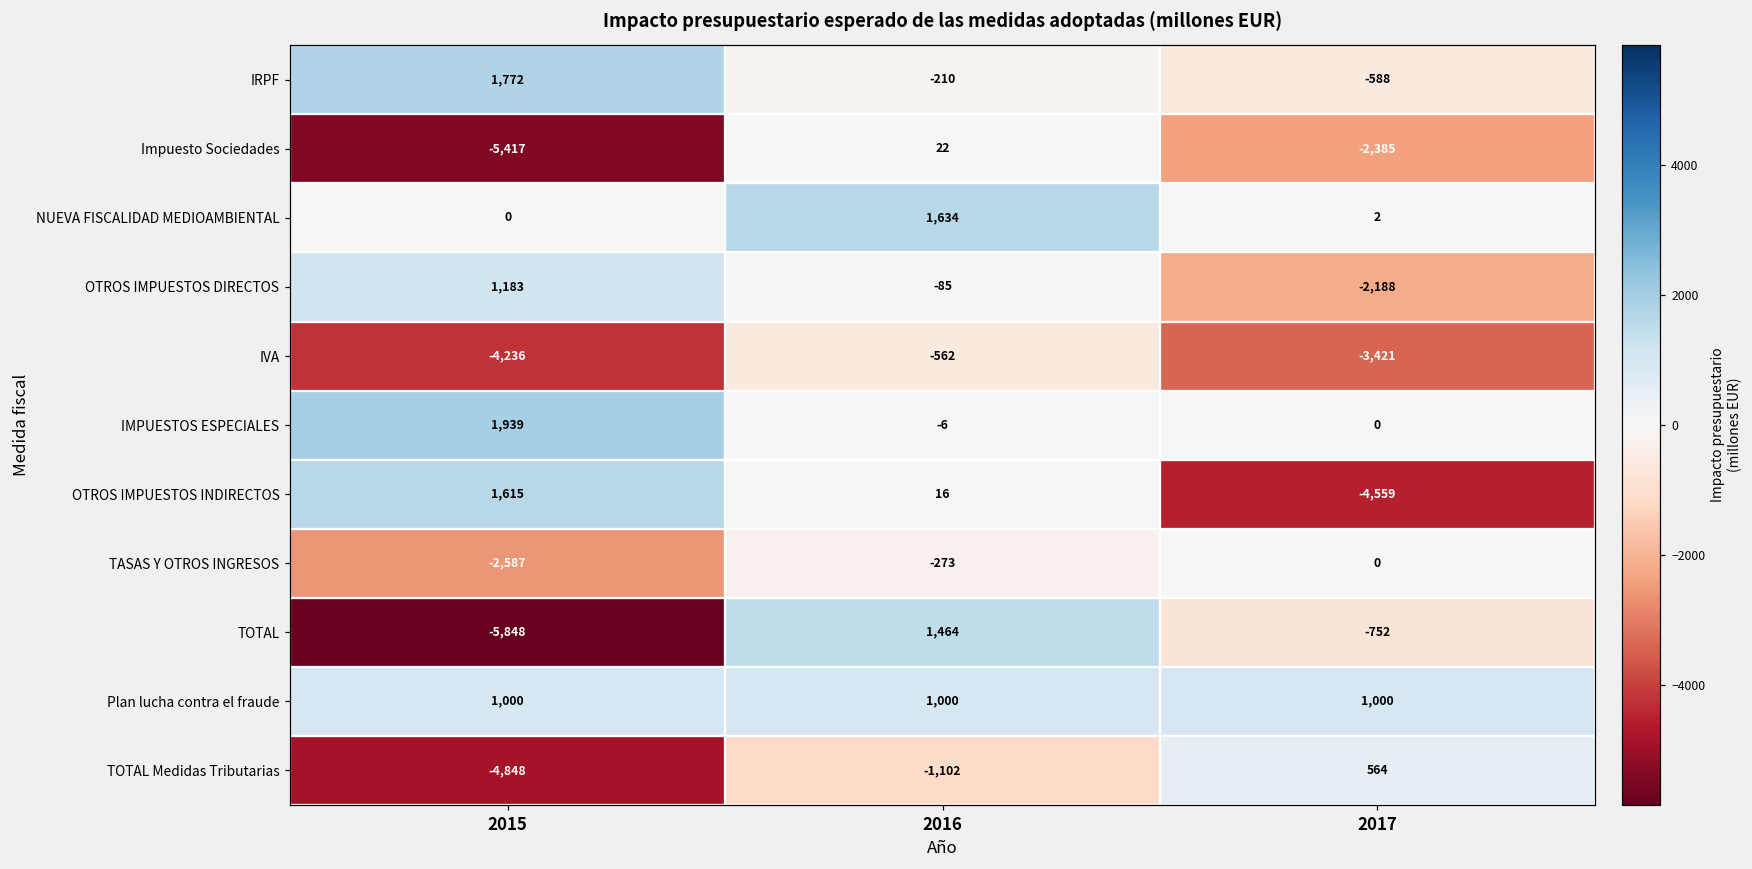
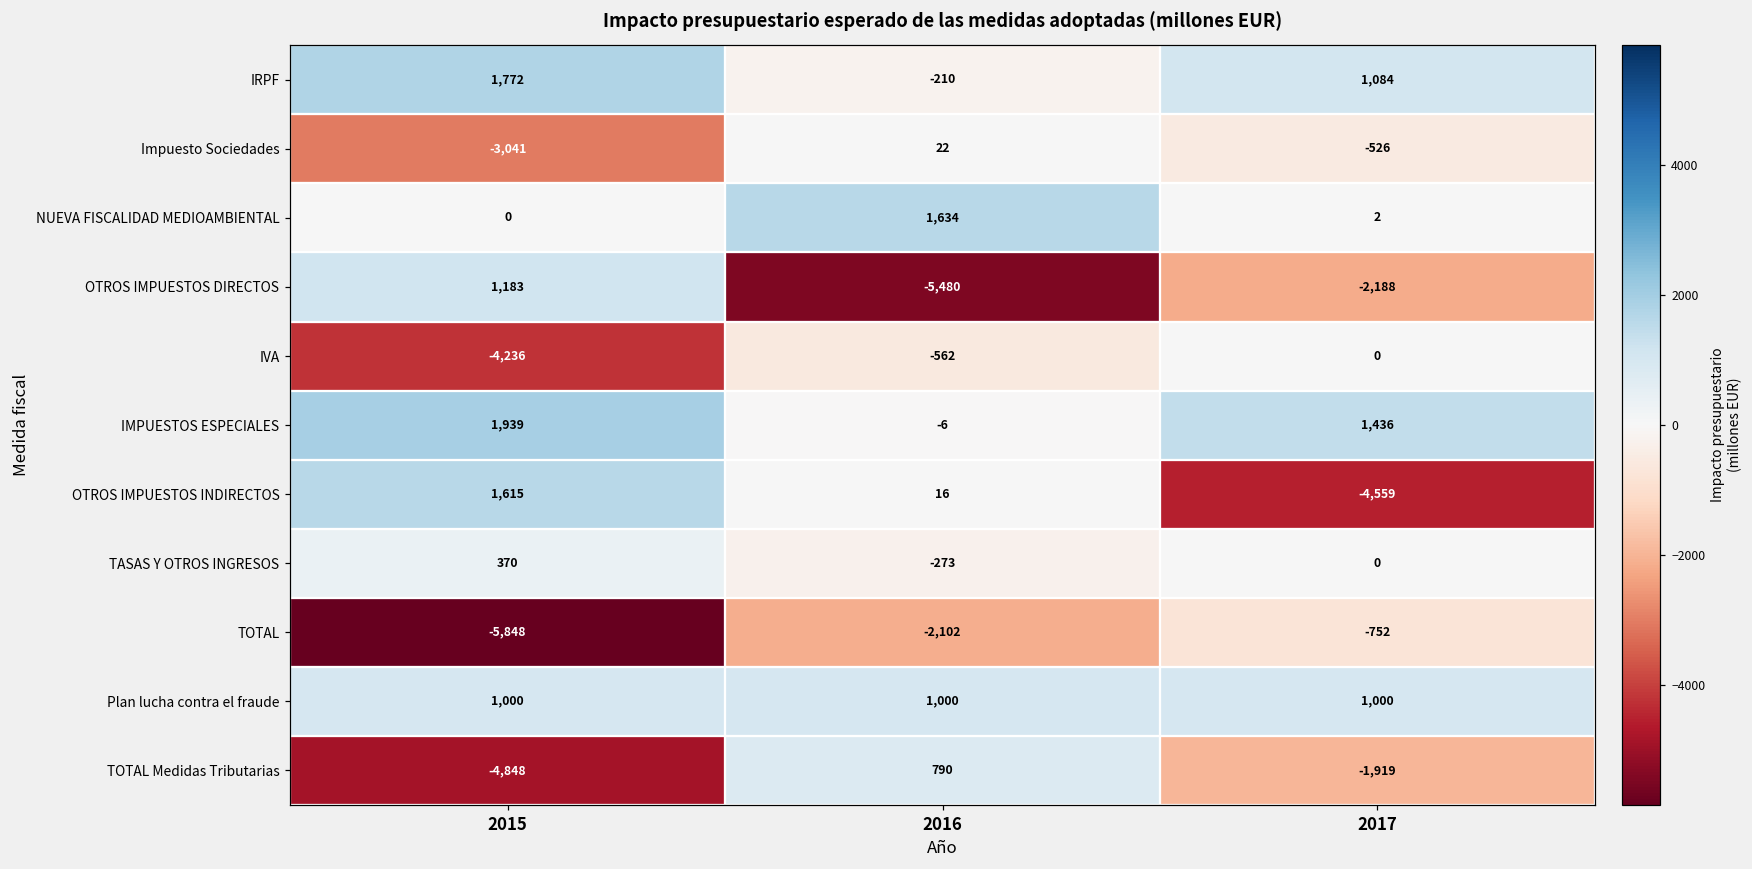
IRPF, 2017: -588 -> 1,084
Impuesto Sociedades, 2015: -5,417 -> -3,041
Impuesto Sociedades, 2017: -2,385 -> -526
OTROS IMPUESTOS DIRECTOS, 2016: -85 -> -5,480
IVA, 2017: -3,421 -> 0
IMPUESTOS ESPECIALES, 2017: 0 -> 1,436
TASAS Y OTROS INGRESOS, 2015: -2,587 -> 370
TOTAL, 2016: 1,464 -> -2,102
TOTAL Medidas Tributarias, 2016: -1,102 -> 790
TOTAL Medidas Tributarias, 2017: 564 -> -1,919
